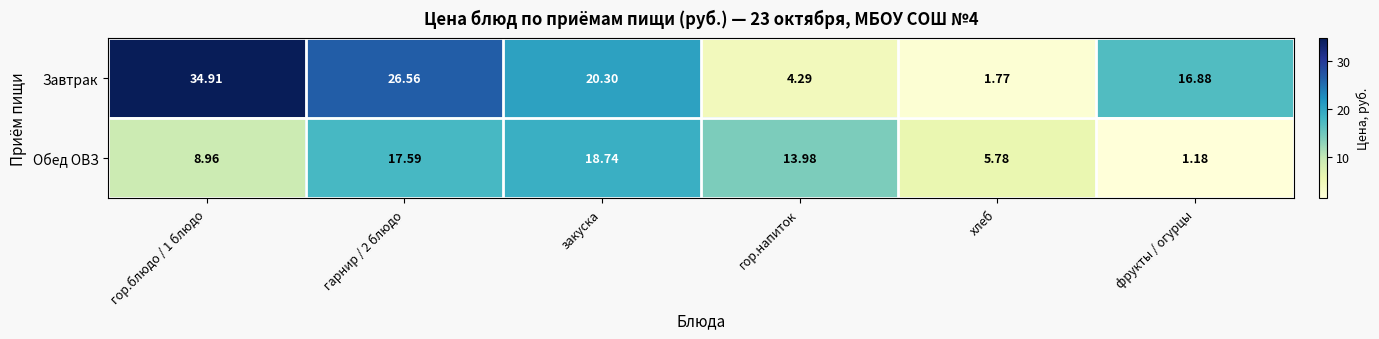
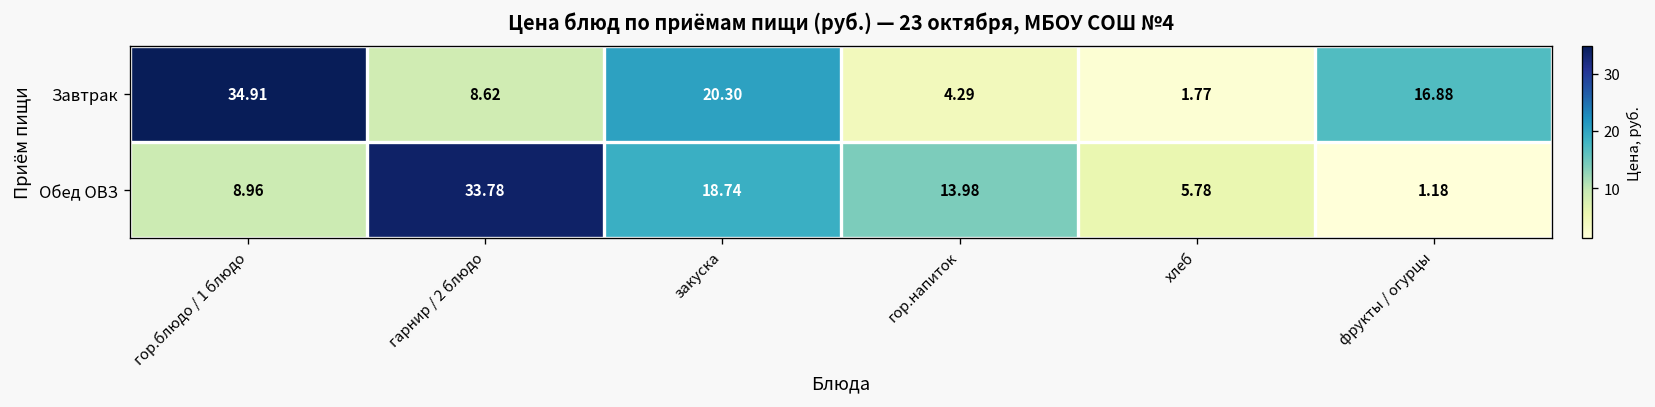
Завтрак, гарнир / 2 блюдо: 26.56 -> 8.62
Обед ОВЗ, гарнир / 2 блюдо: 17.59 -> 33.78
